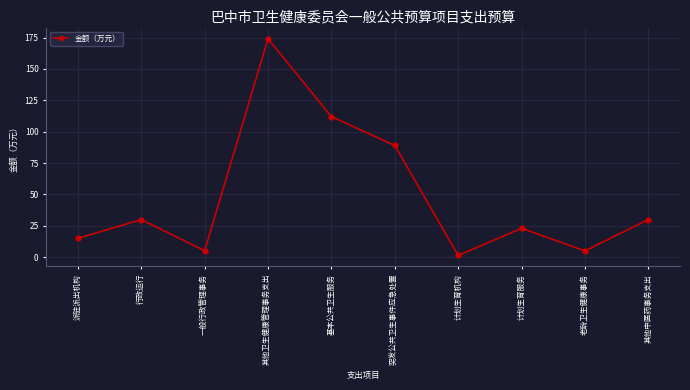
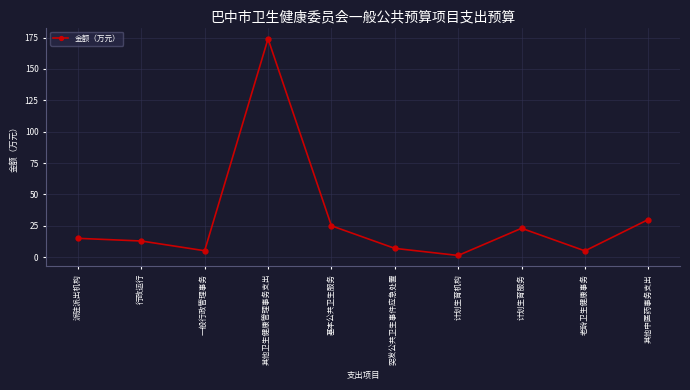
行政运行: 30 -> 13
基本公共卫生服务: 112 -> 25
突发公共卫生事件应急处置: 89 -> 7
